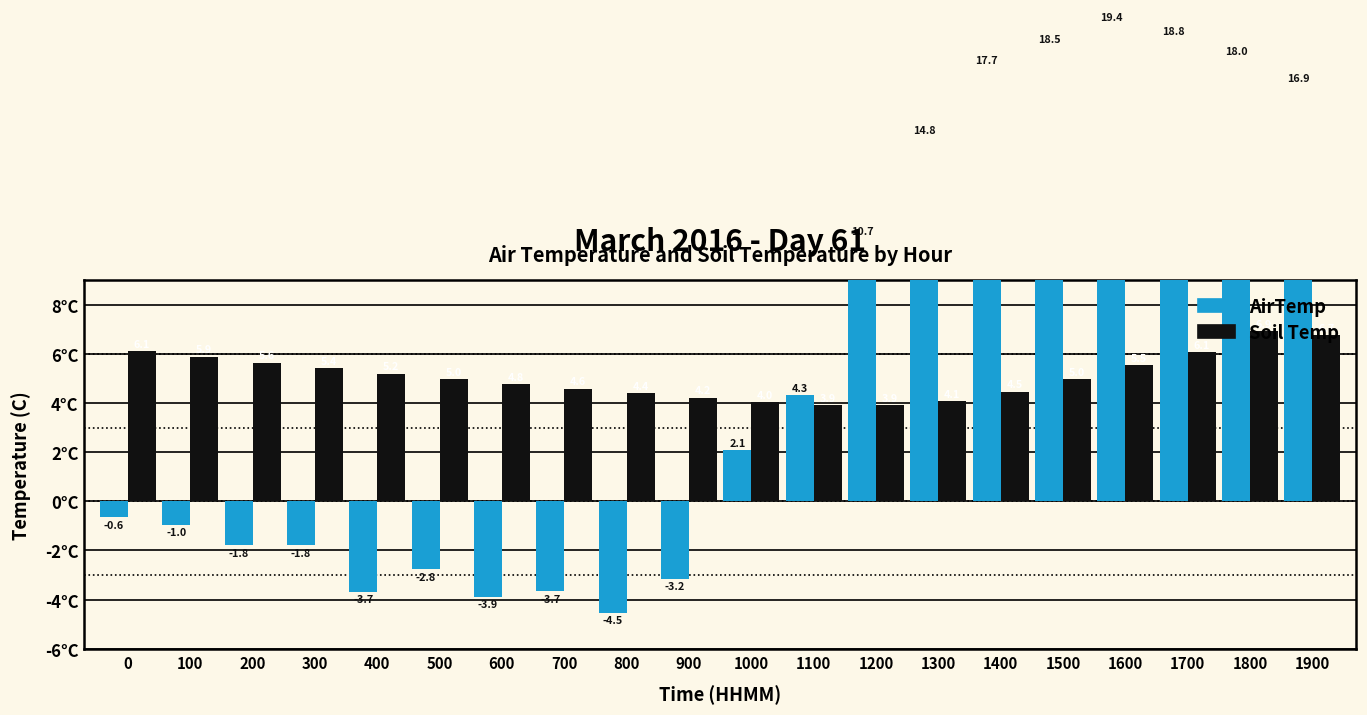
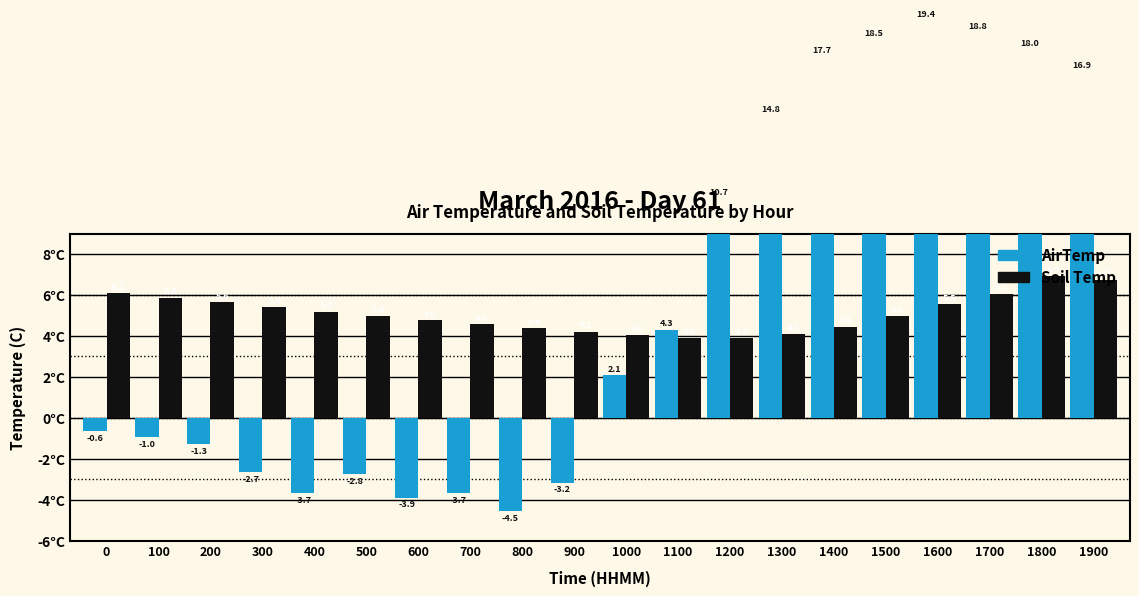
AirTemp, 200: -1.8 -> -1.3
AirTemp, 300: -1.8 -> -2.7
